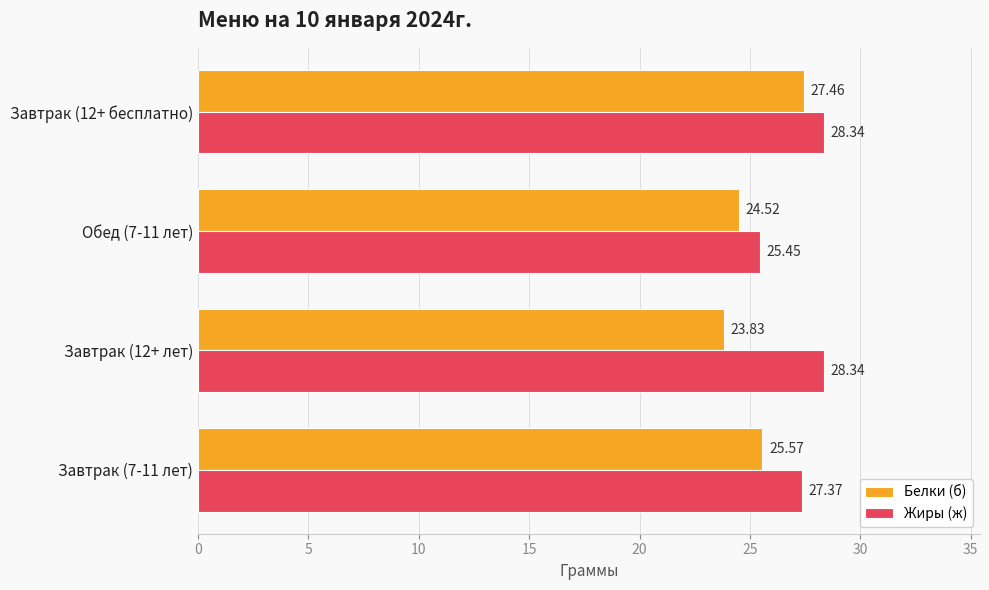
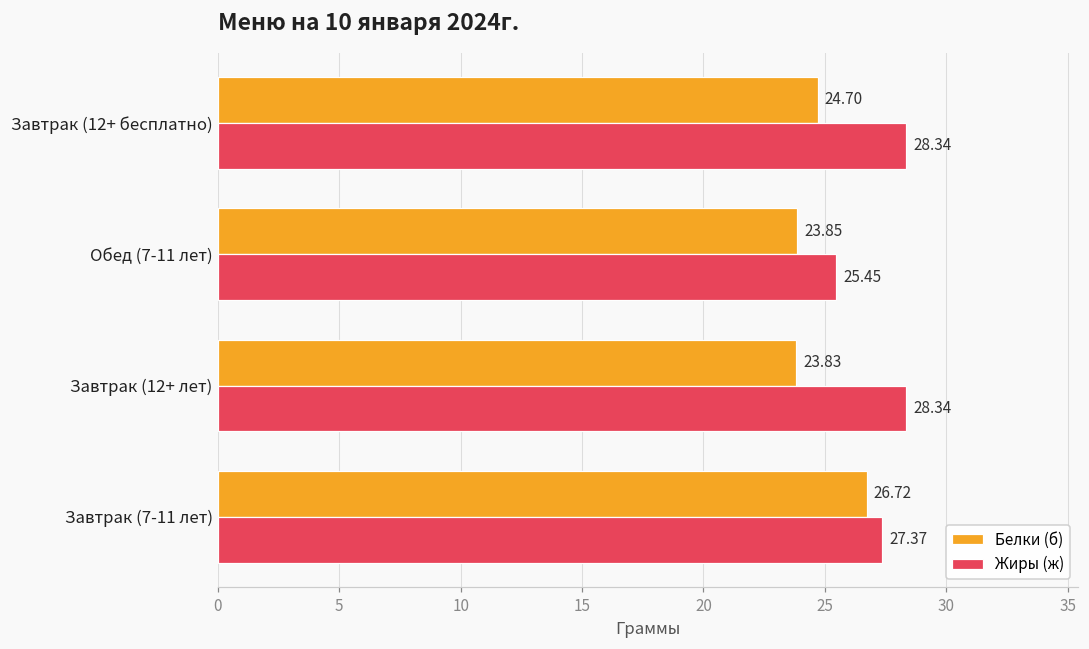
Белки (б), Завтрак (12+ бесплатно): 27.46 -> 24.70
Белки (б), Обед (7-11 лет): 24.52 -> 23.85
Белки (б), Завтрак (7-11 лет): 25.57 -> 26.72
